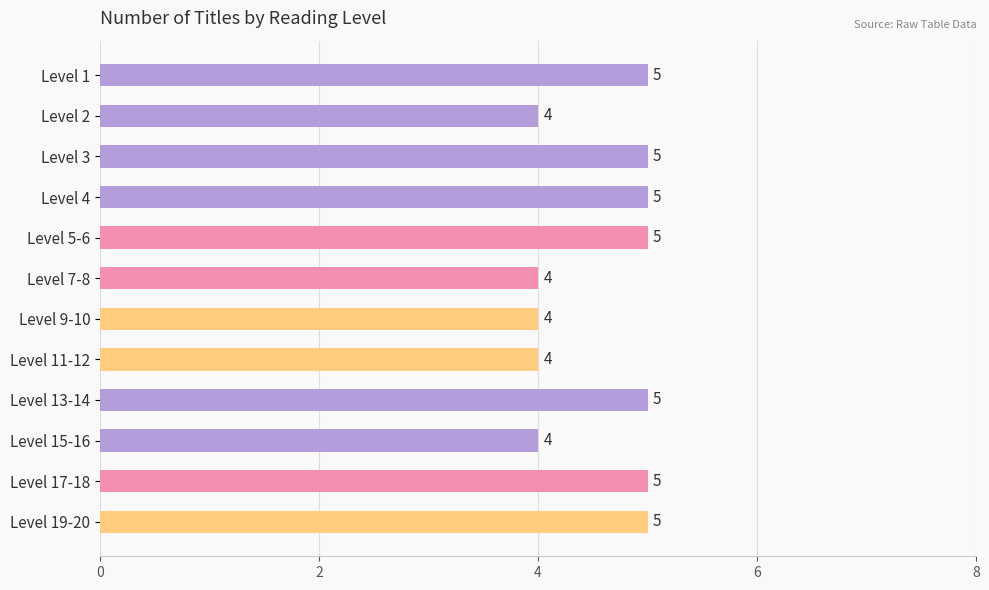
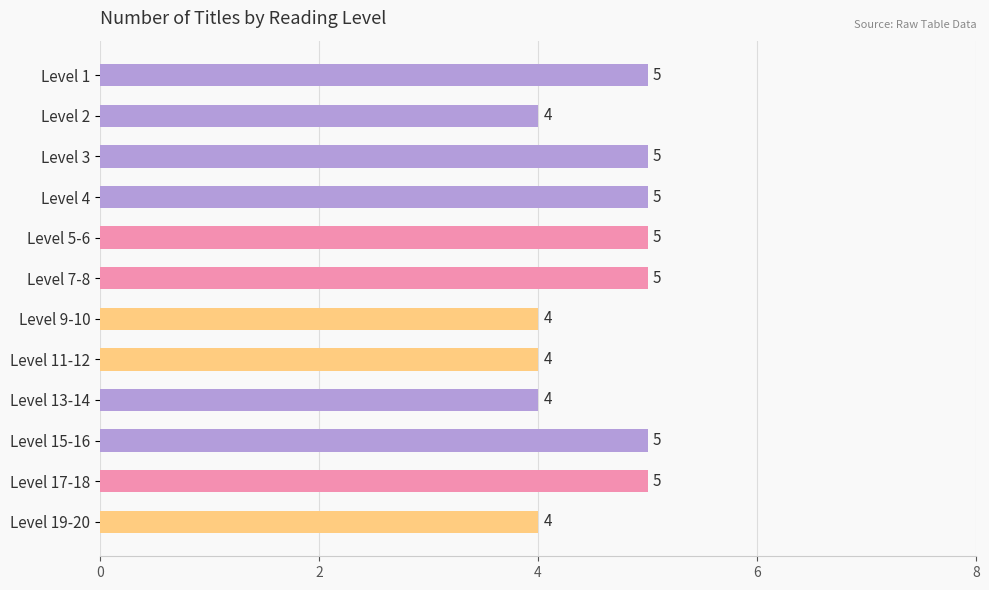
Level 7-8: 4 -> 5
Level 13-14: 5 -> 4
Level 15-16: 4 -> 5
Level 19-20: 5 -> 4
